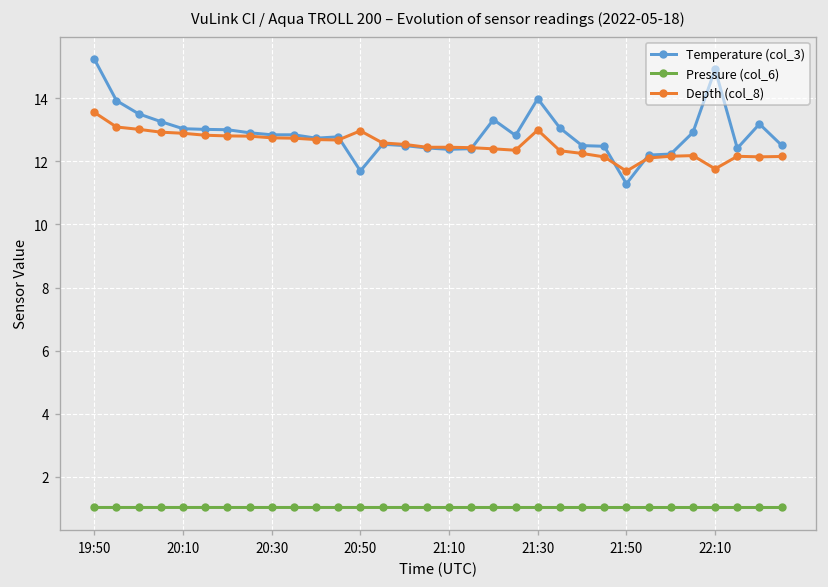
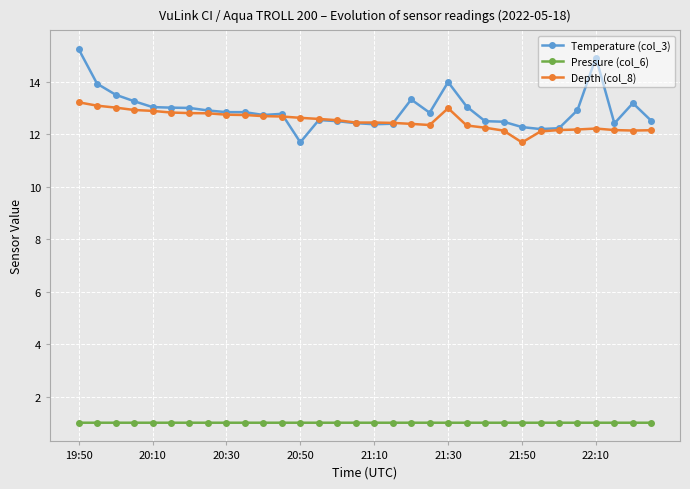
Depth (col_8), 19:50: 13.6 -> 13.2
Depth (col_8), 20:50: 13.0 -> 12.6
Temperature (col_3), 21:50: 11.3 -> 12.3
Depth (col_8), 22:10: 11.8 -> 12.2
